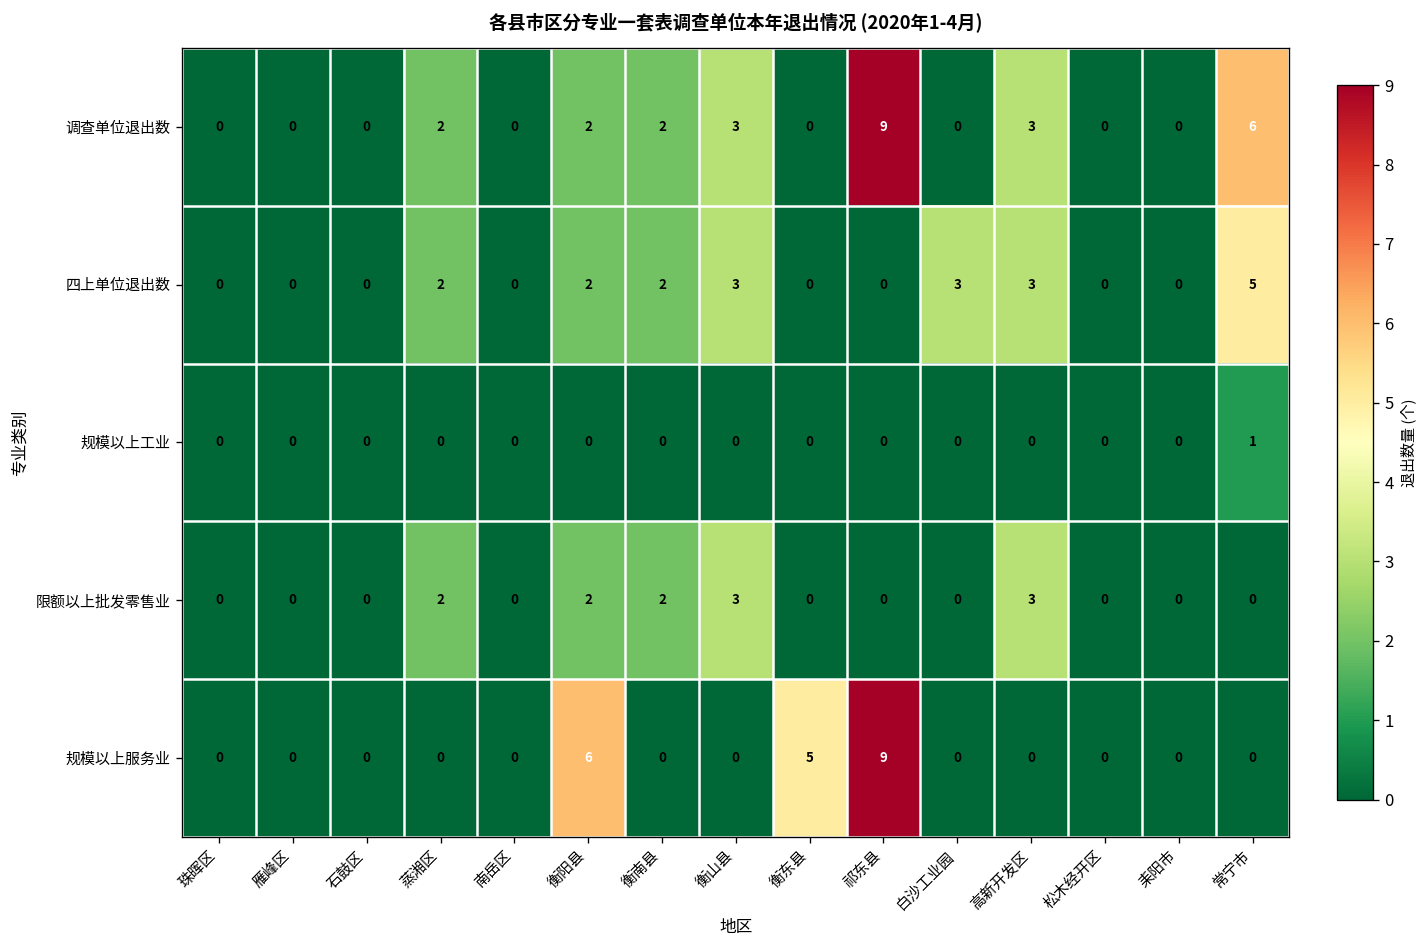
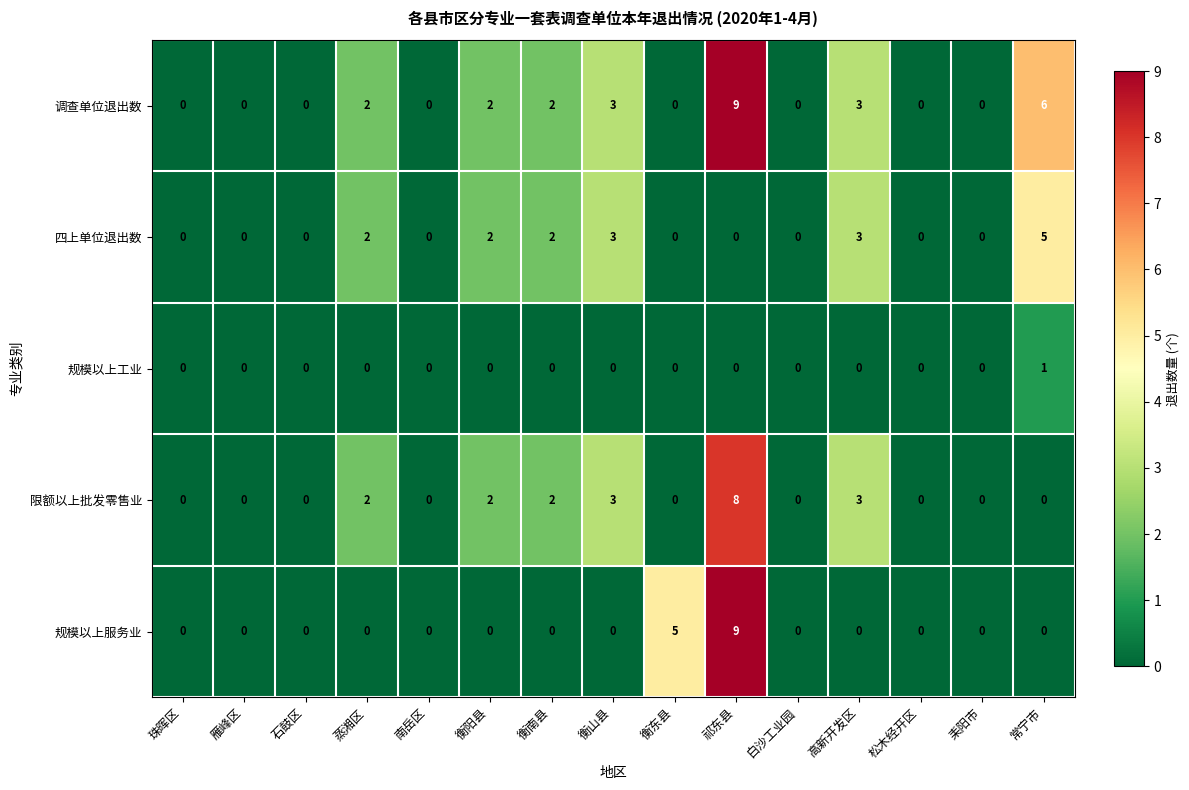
四上单位退出数, 白沙工业园: 3 -> 0
限额以上批发零售业, 祁东县: 0 -> 8
规模以上服务业, 衡阳县: 6 -> 0
